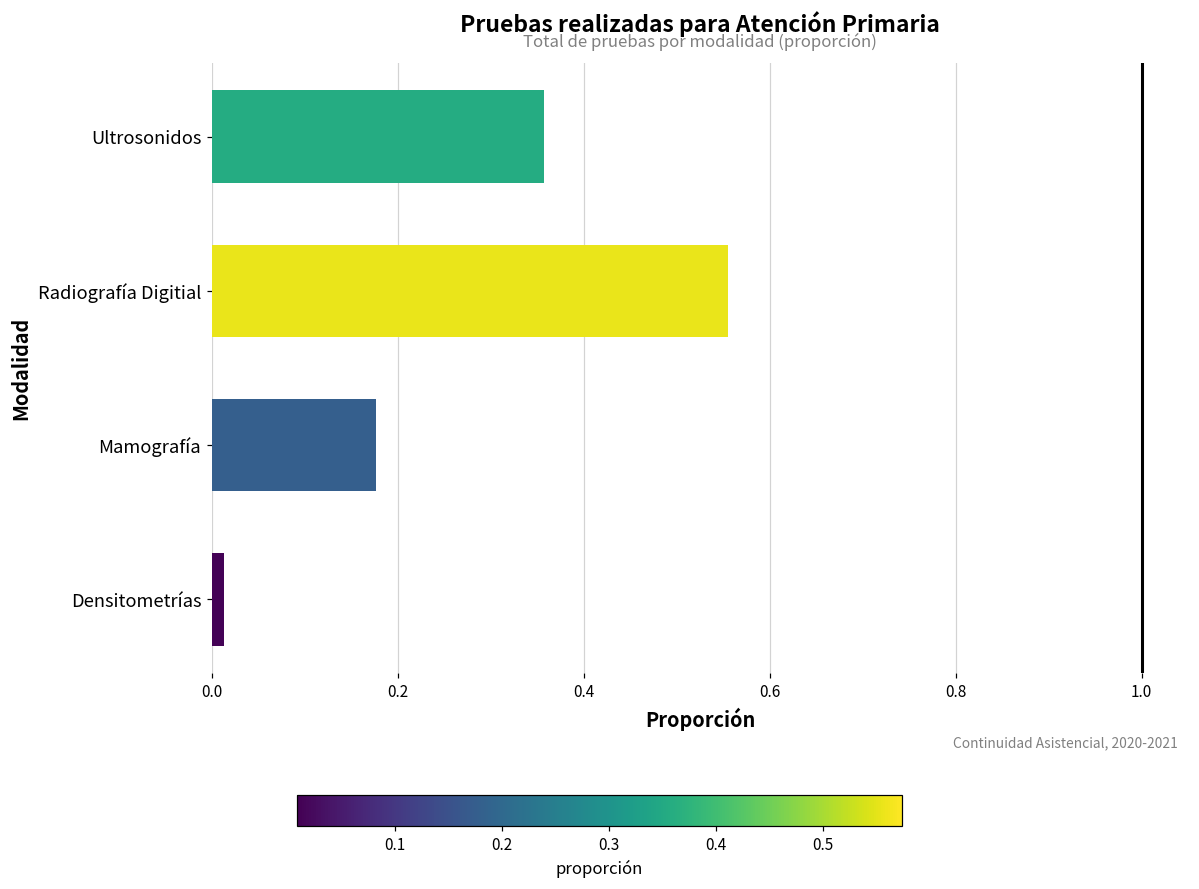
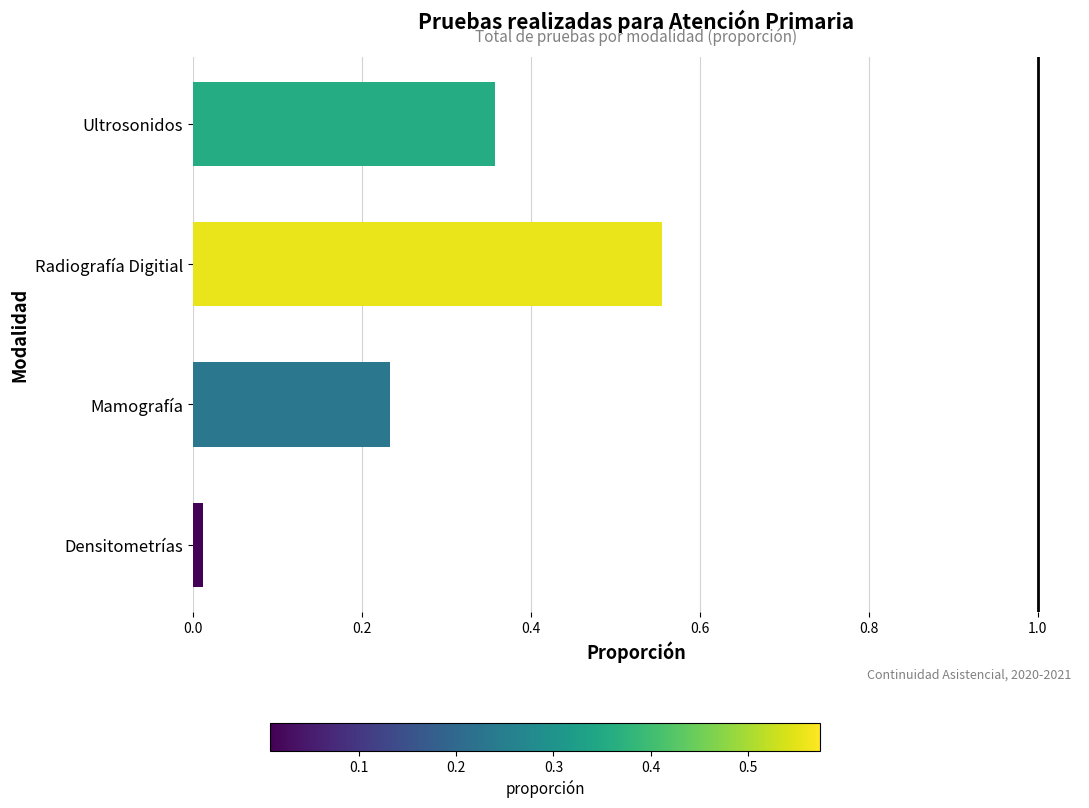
Mamografía: 0.18 -> 0.23
